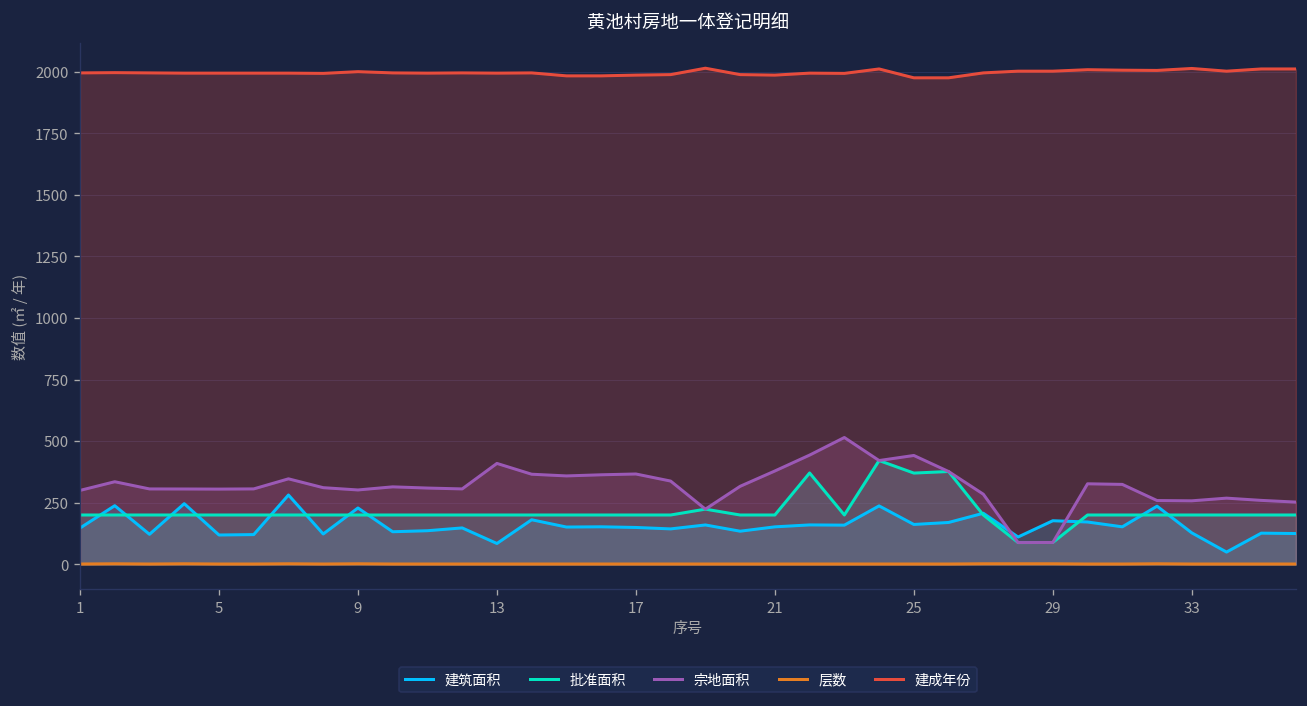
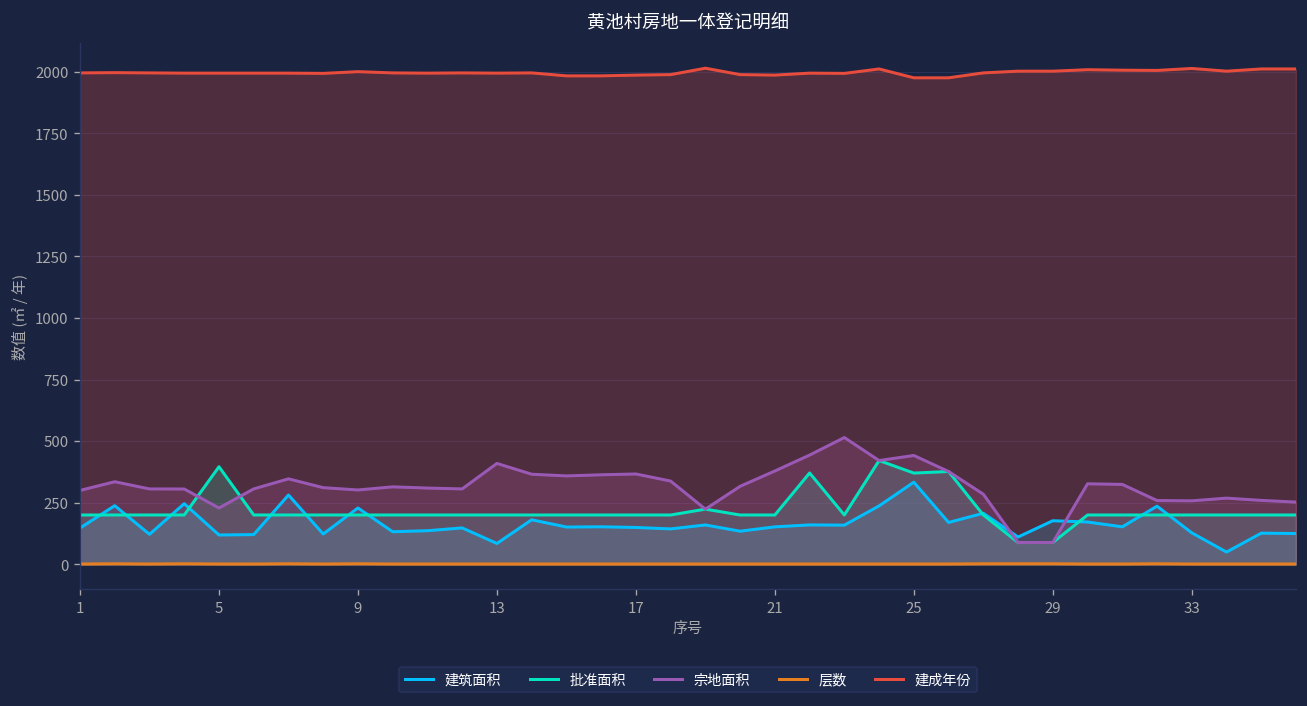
批准面积, 5: 200 -> 400
宗地面积, 5: 310 -> 230
建筑面积, 25: 160 -> 330
